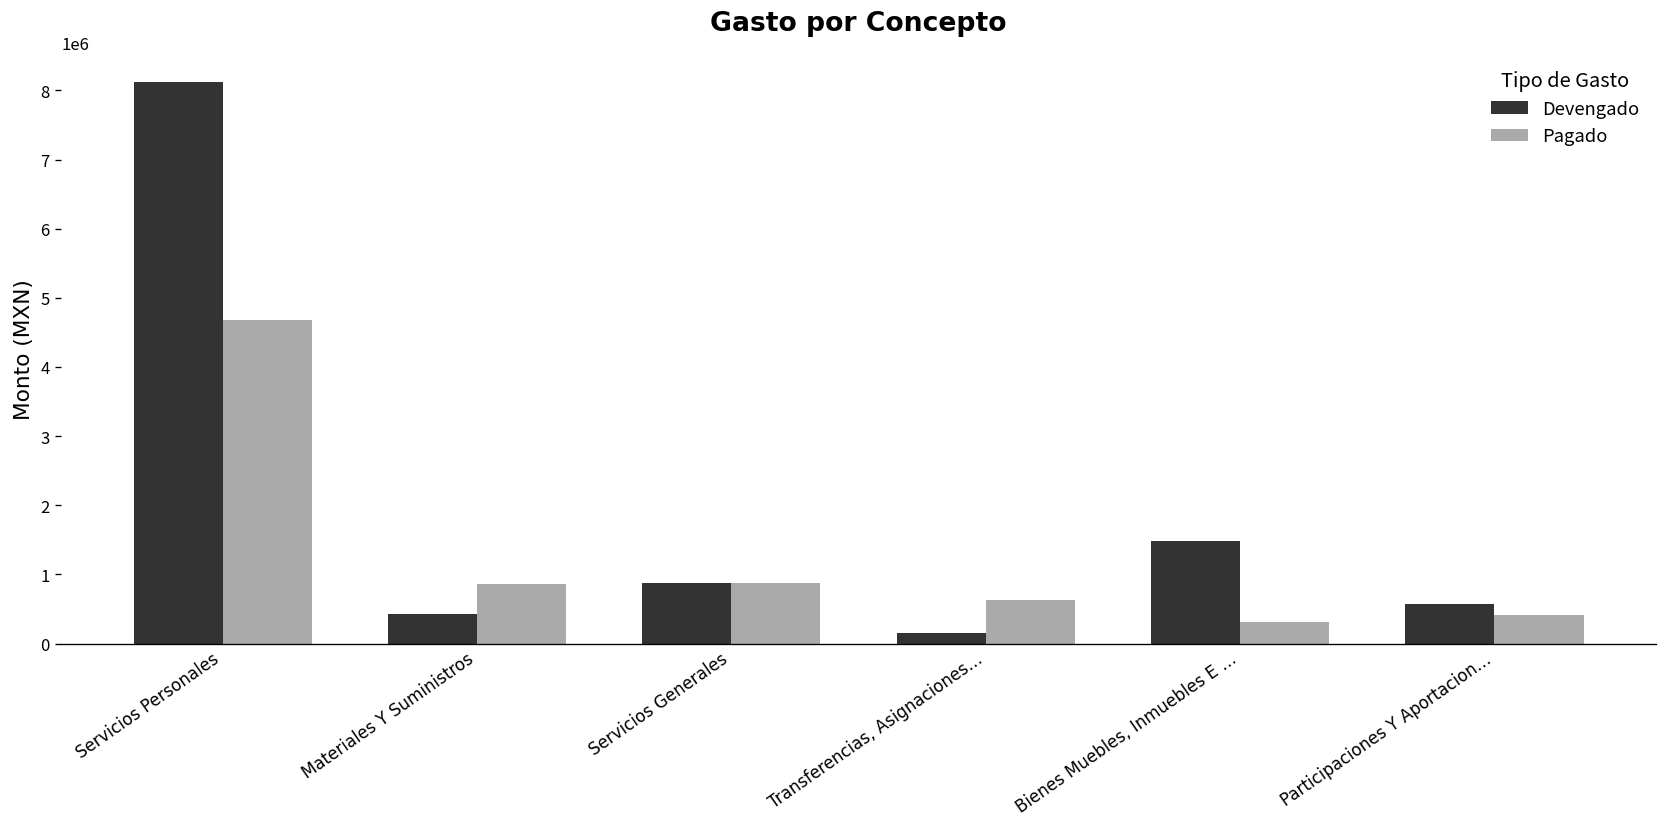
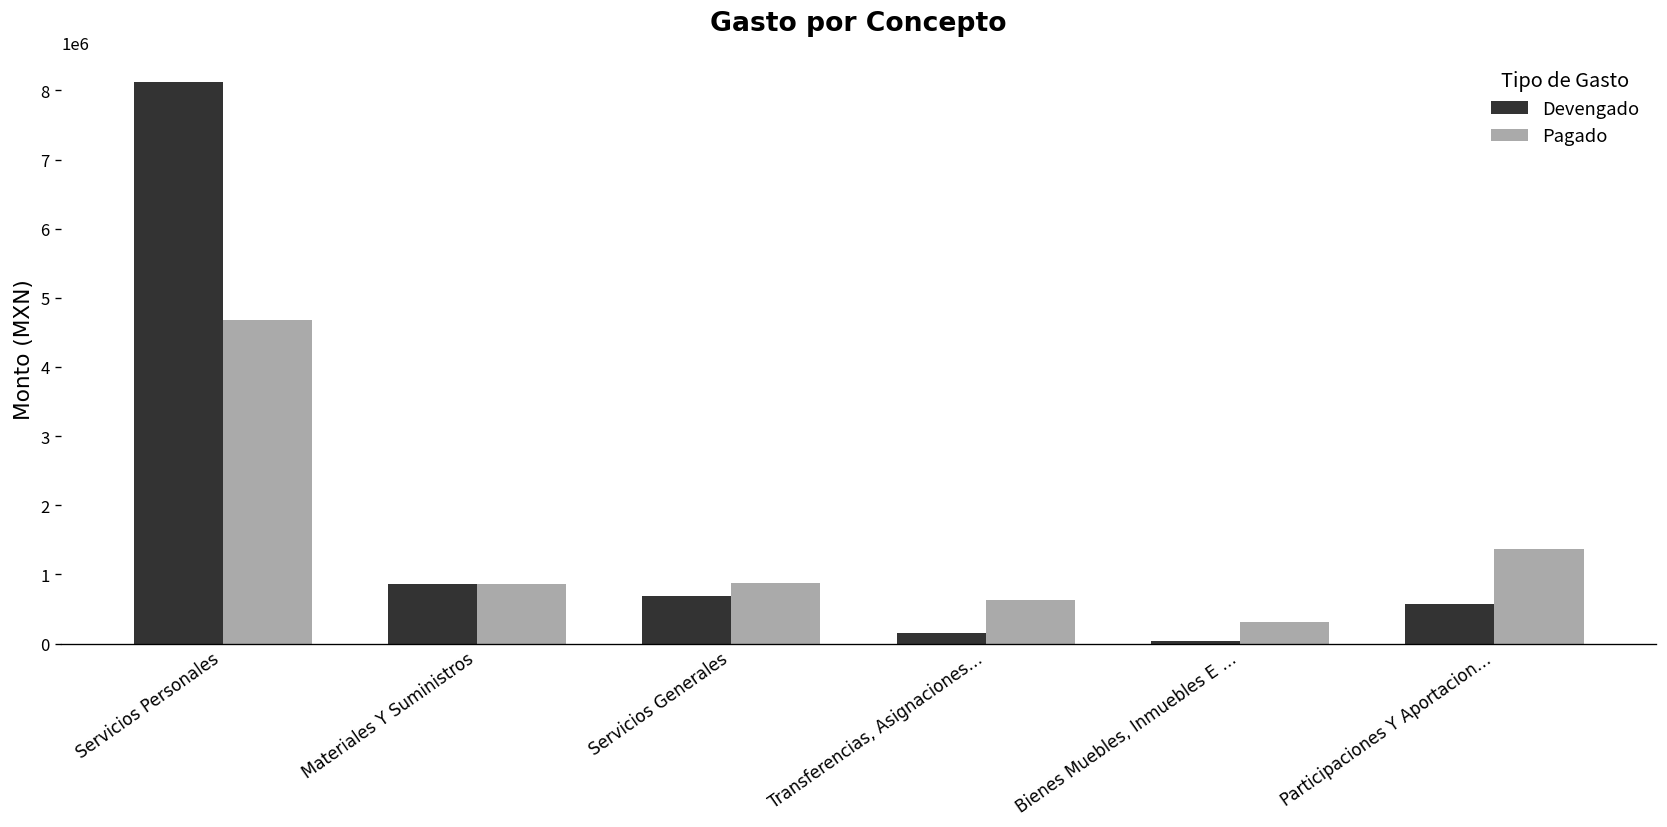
Devengado, Materiales Y Suministros: 400000 -> 900000
Devengado, Servicios Generales: 900000 -> 700000
Devengado, Bienes Muebles, Inmuebles E …: 1500000 -> 0
Pagado, Participaciones Y Aportacion…: 400000 -> 1400000
